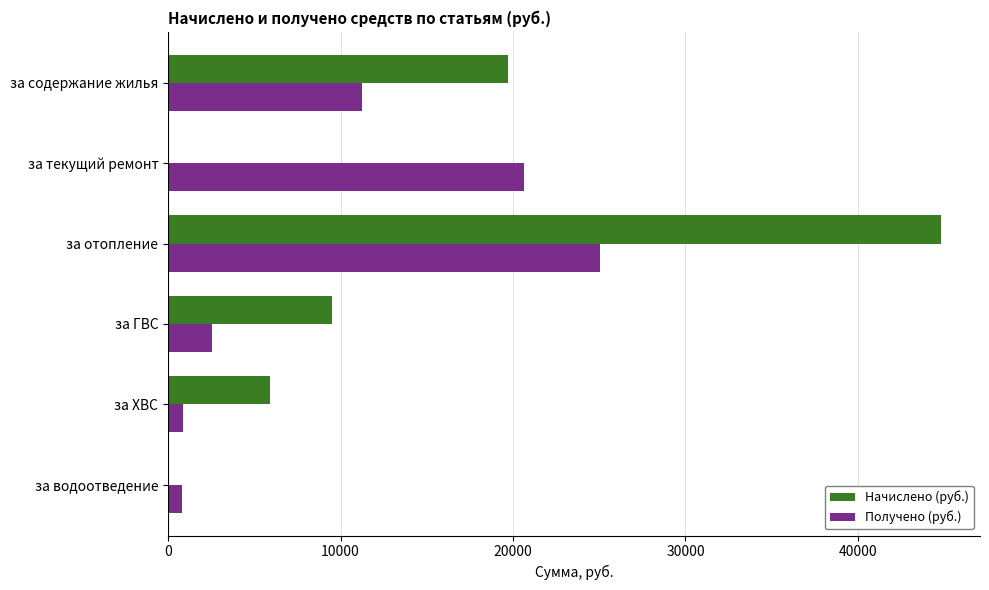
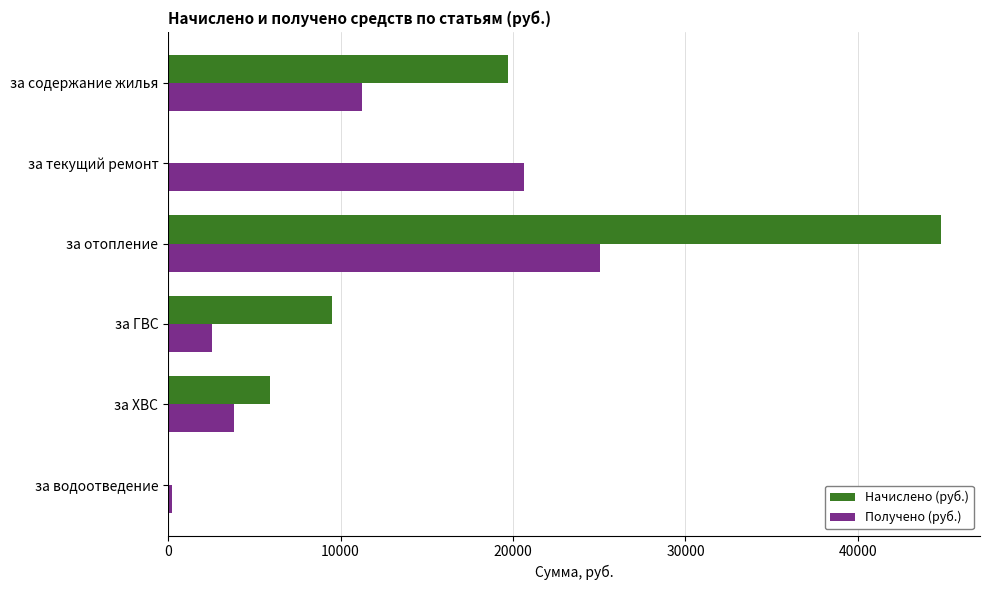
Получено (руб.), за ХВС: 900 -> 3800
Получено (руб.), за водоотведение: 800 -> 300
